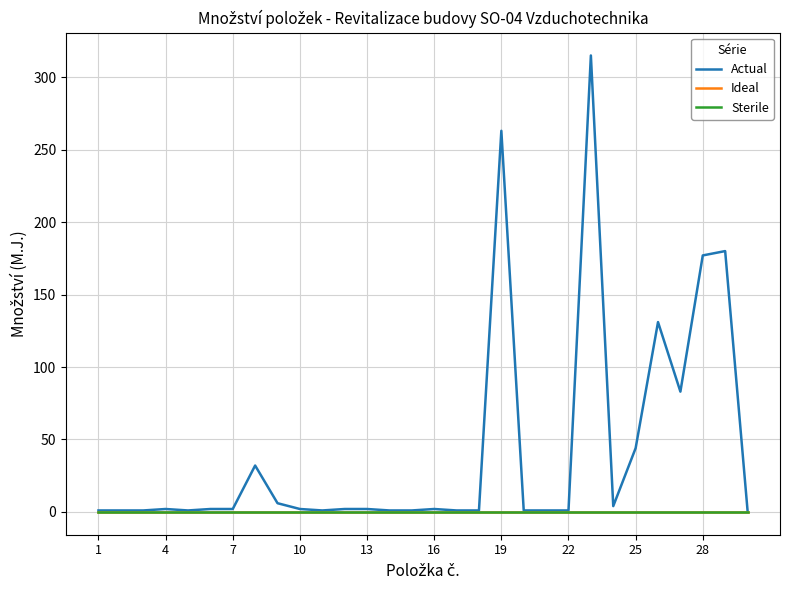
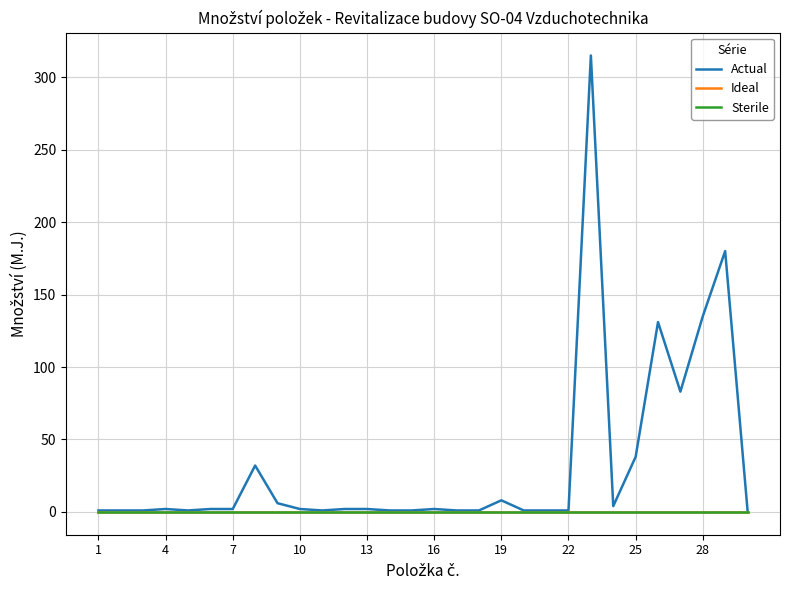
Actual, 19: 263 -> 8
Actual, 25: 44 -> 38
Actual, 28: 177 -> 135
